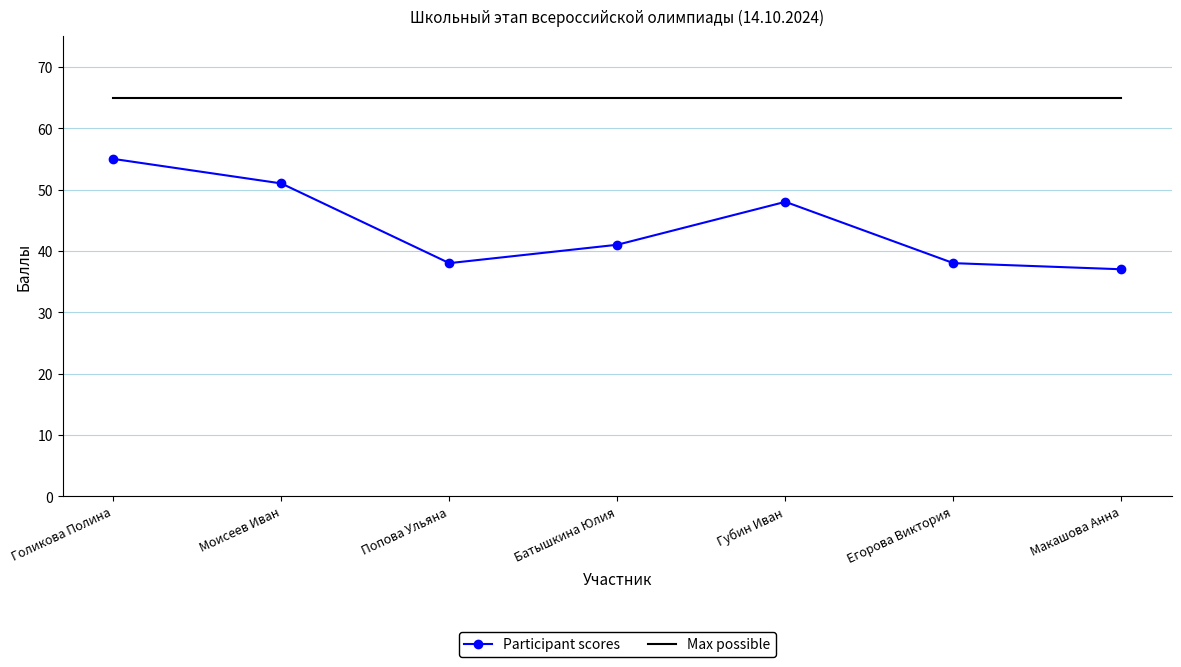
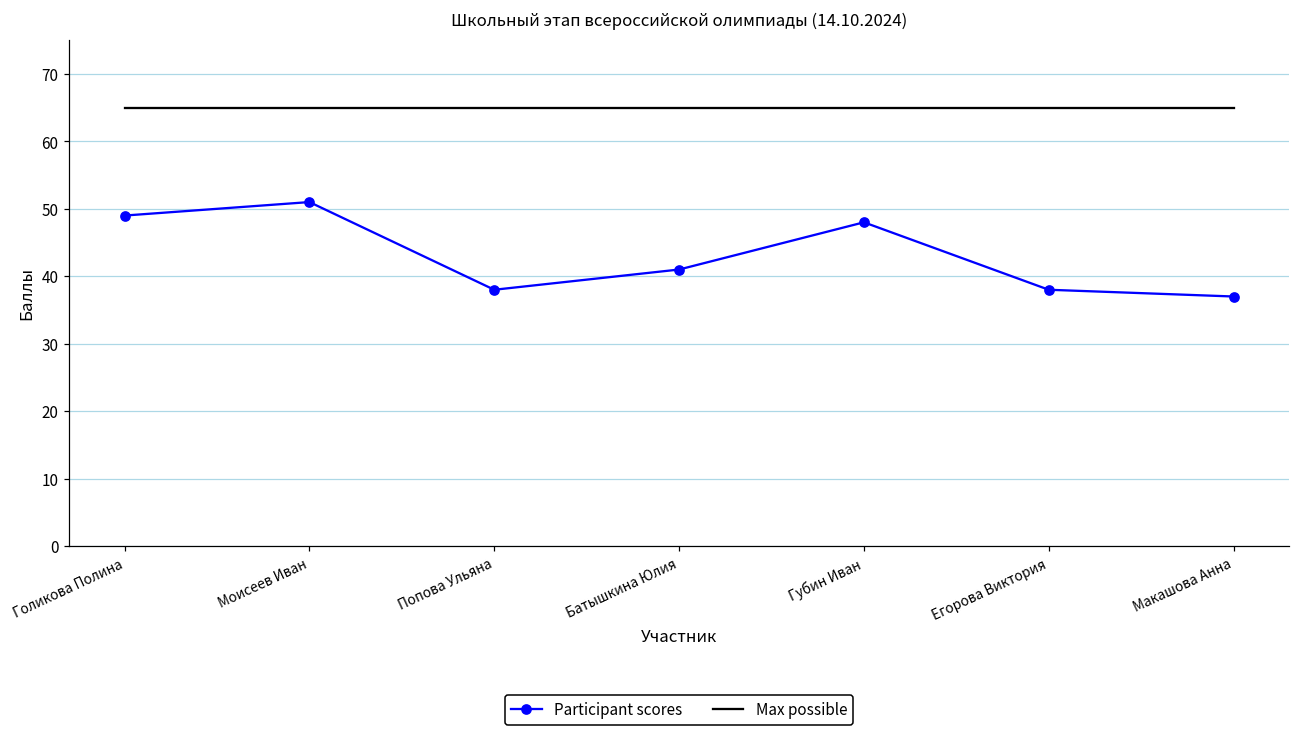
Participant scores, Голикова Полина: 55 -> 49
